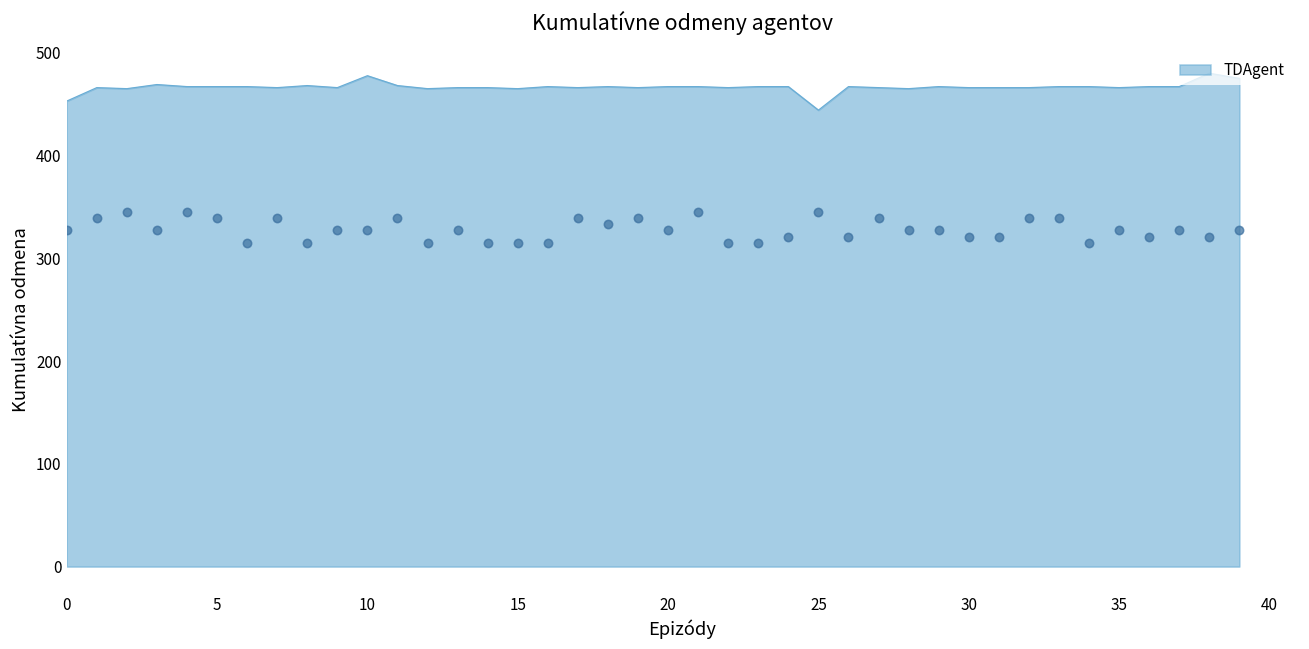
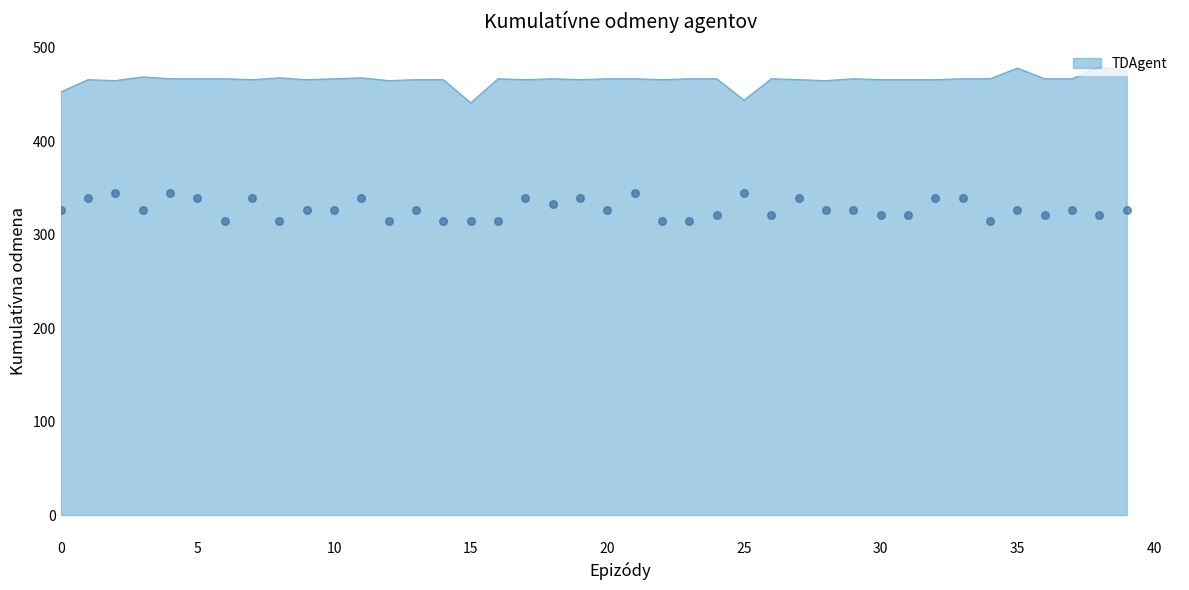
TDAgent, 10: 480 -> 470
TDAgent, 15: 470 -> 440
TDAgent, 35: 470 -> 480
